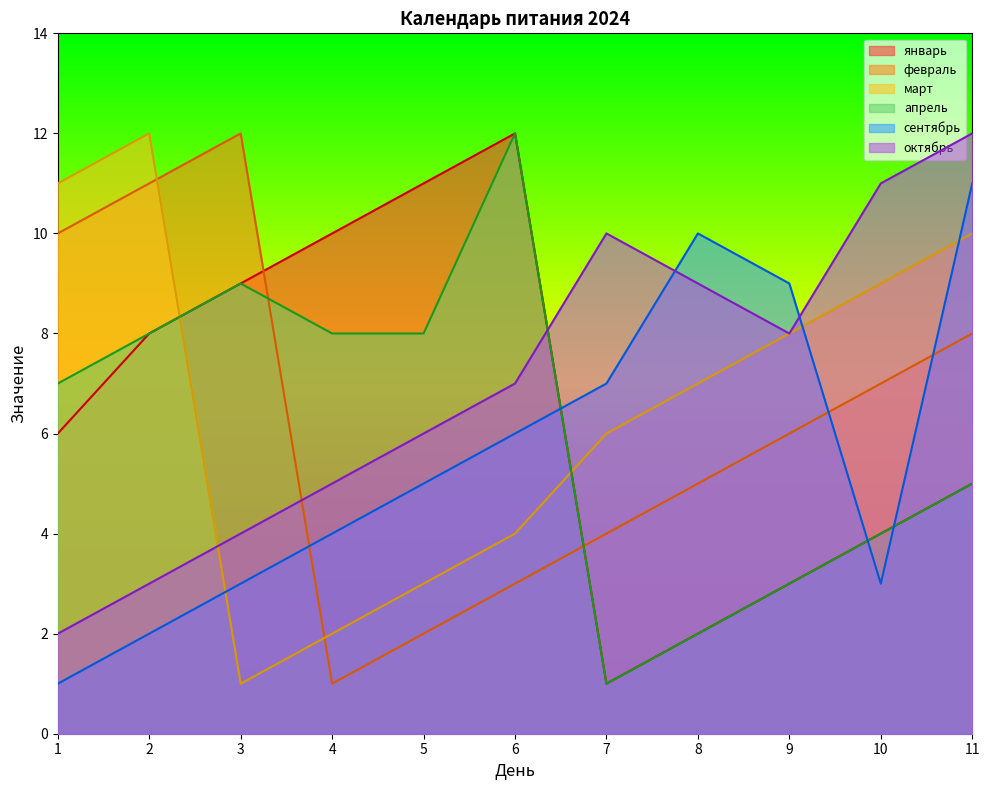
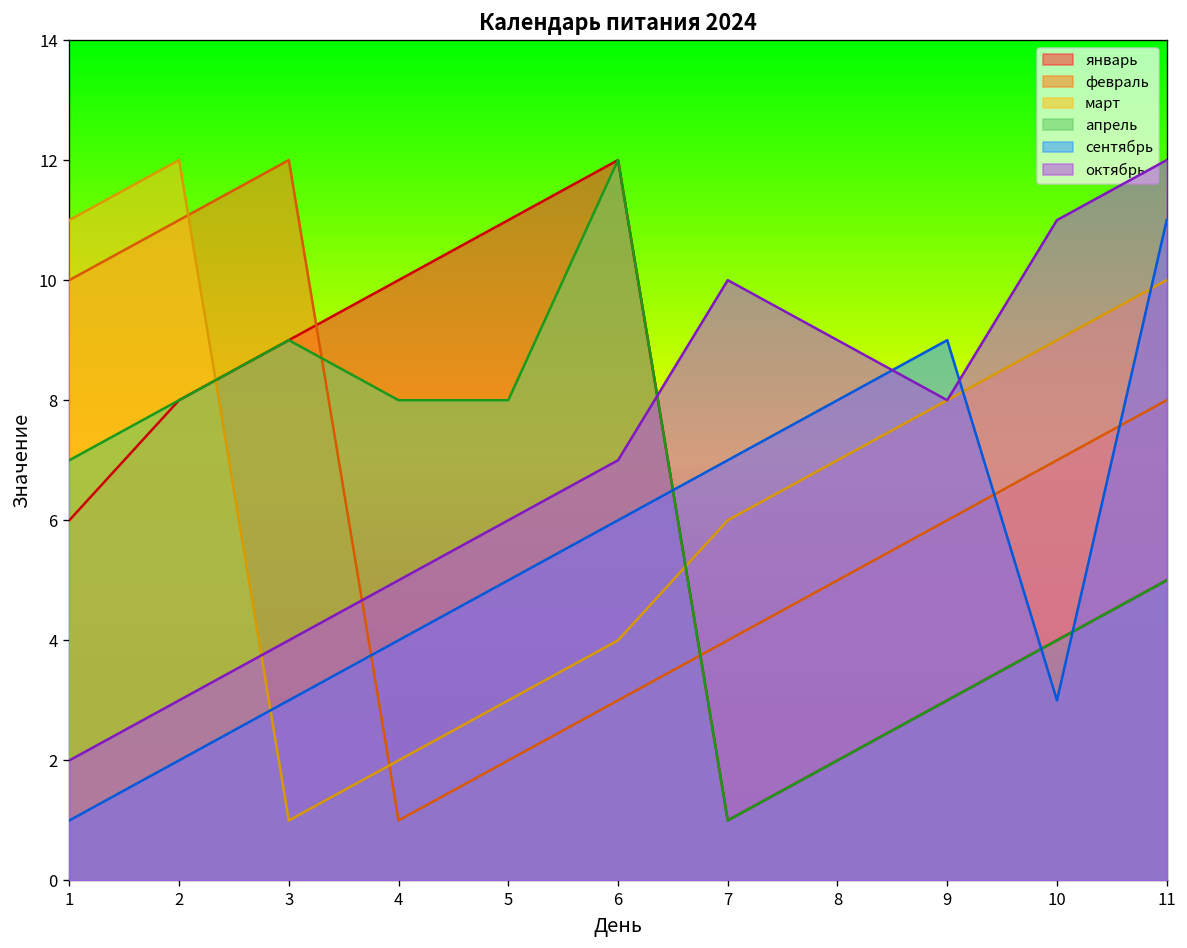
сентябрь, 8: 10 -> 8
